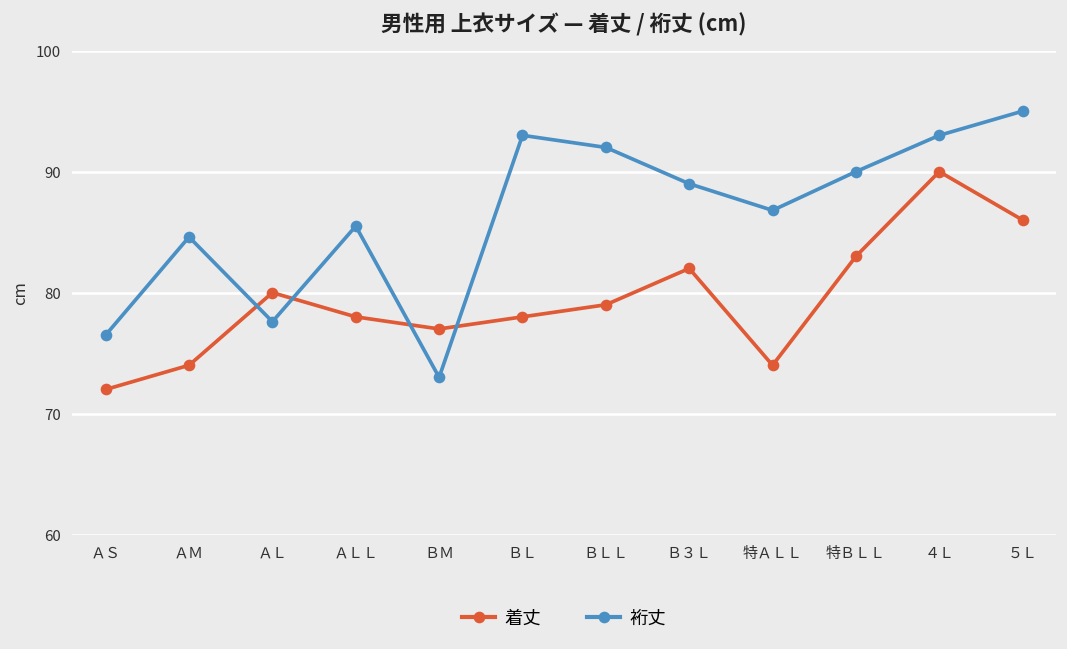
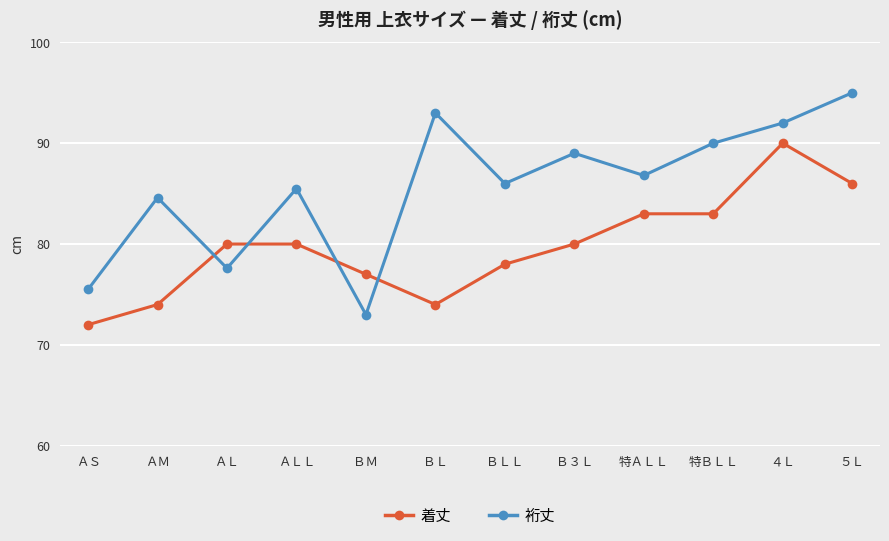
裄丈, ＡＳ: 76.5 -> 75.5
着丈, ＡＬＬ: 78 -> 80
着丈, ＢＬ: 78 -> 74
着丈, ＢＬＬ: 79 -> 78
裄丈, ＢＬＬ: 92 -> 86
着丈, Ｂ３Ｌ: 82 -> 80
着丈, 特ＡＬＬ: 74 -> 83
裄丈, ４Ｌ: 93 -> 92
